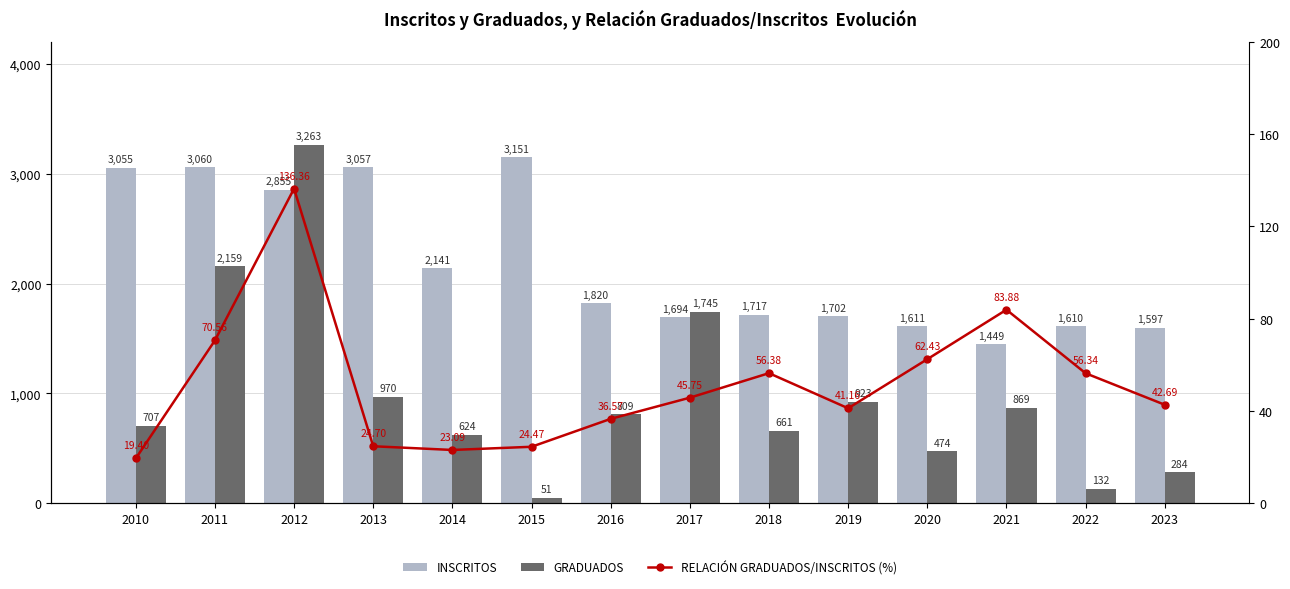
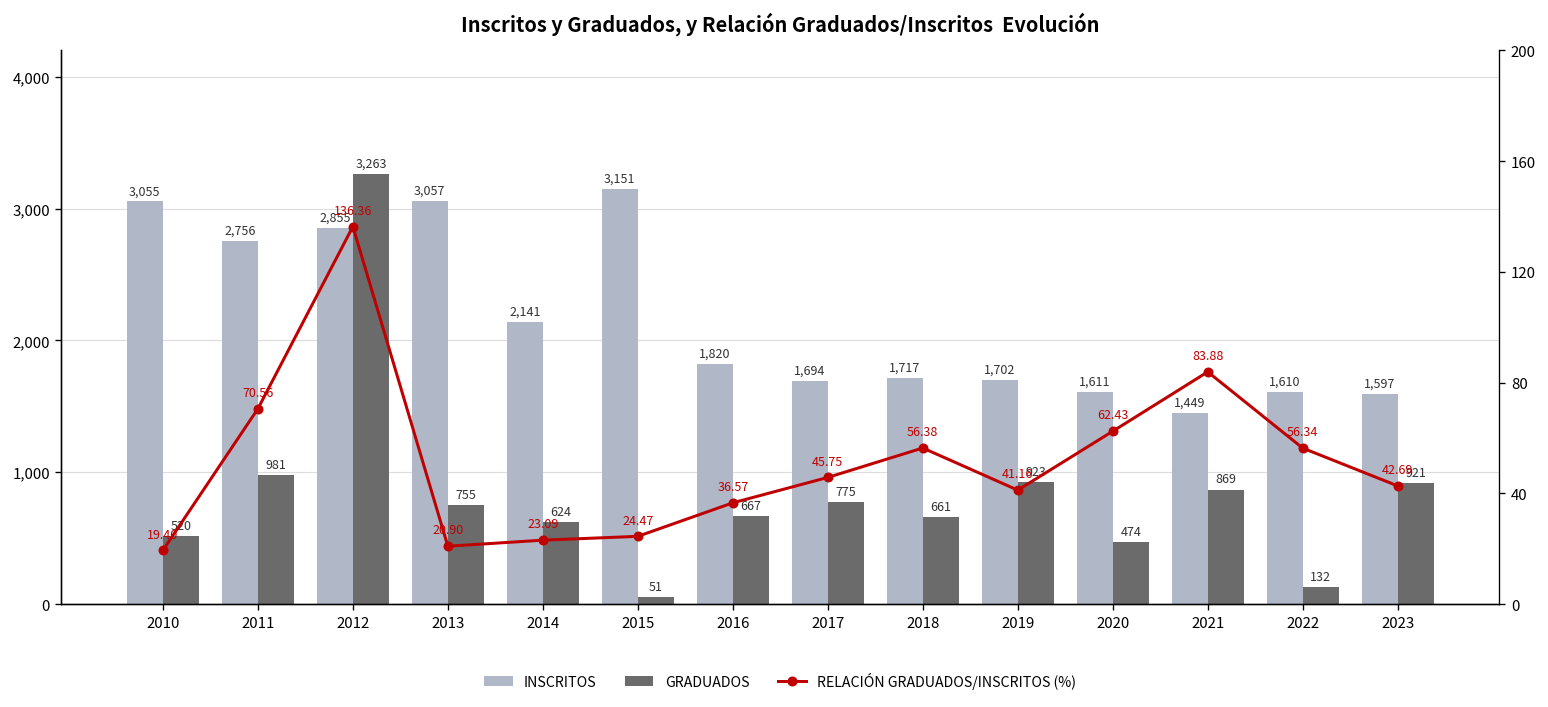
GRADUADOS, 2010: 707 -> 520
INSCRITOS, 2011: 3,060 -> 2,756
GRADUADOS, 2011: 2,159 -> 981
GRADUADOS, 2013: 970 -> 755
GRADUADOS, 2016: 809 -> 667
GRADUADOS, 2017: 1,745 -> 775
GRADUADOS, 2023: 284 -> 921
RELACIÓN GRADUADOS/INSCRITOS (%), 2013: 24.70 -> 20.90
